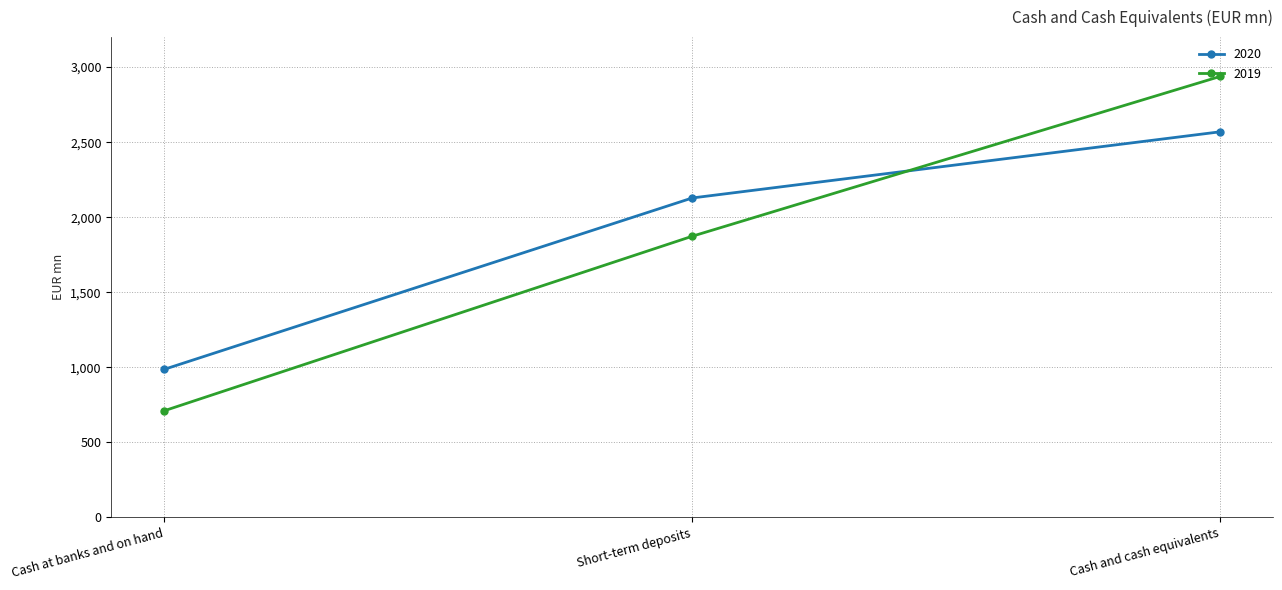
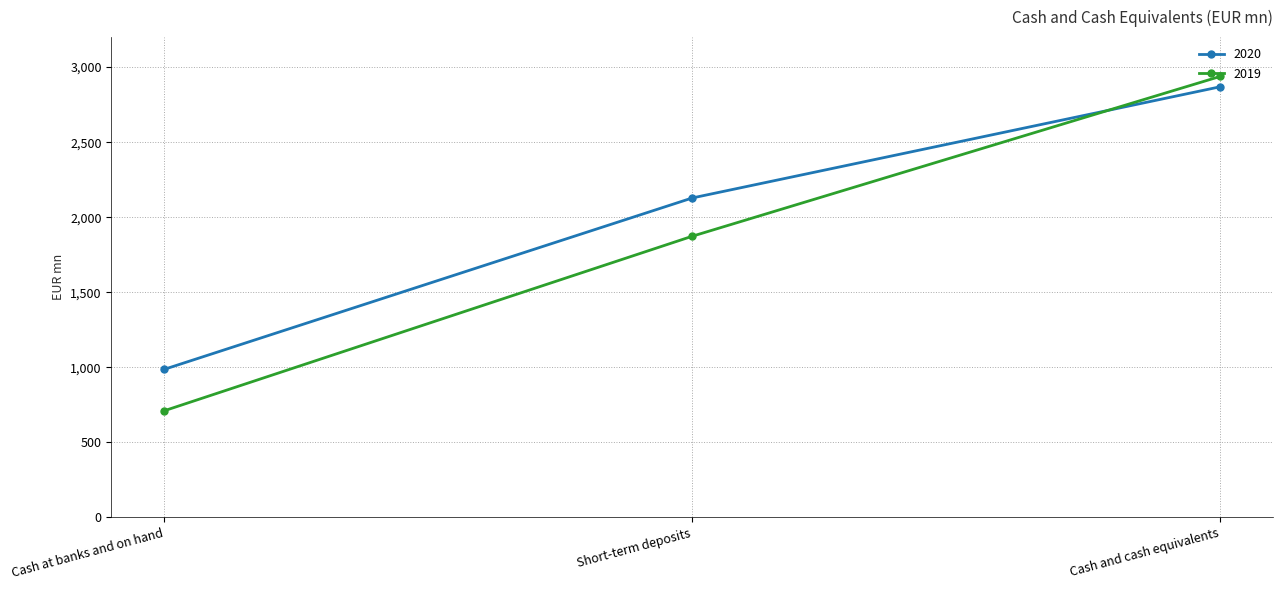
2020, Cash and cash equivalents: 2,570 -> 2,870
